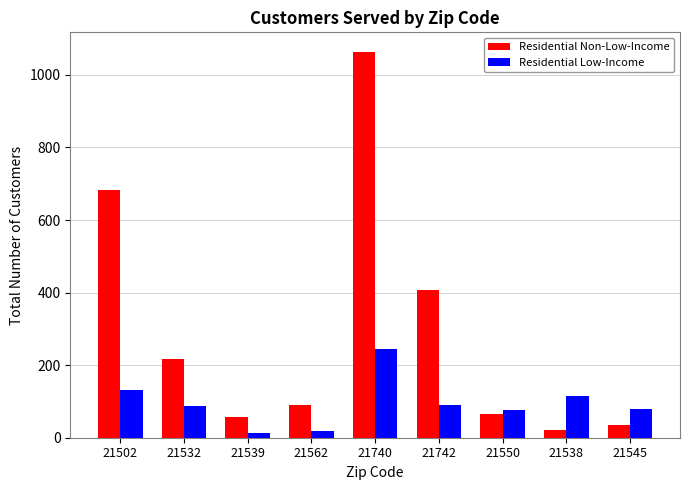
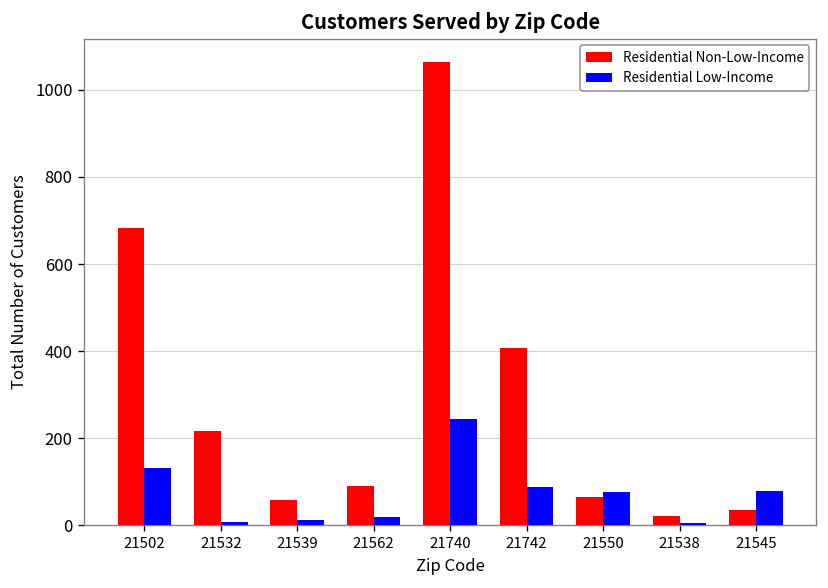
Residential Low-Income, 21532: 90 -> 10
Residential Low-Income, 21538: 120 -> 10
